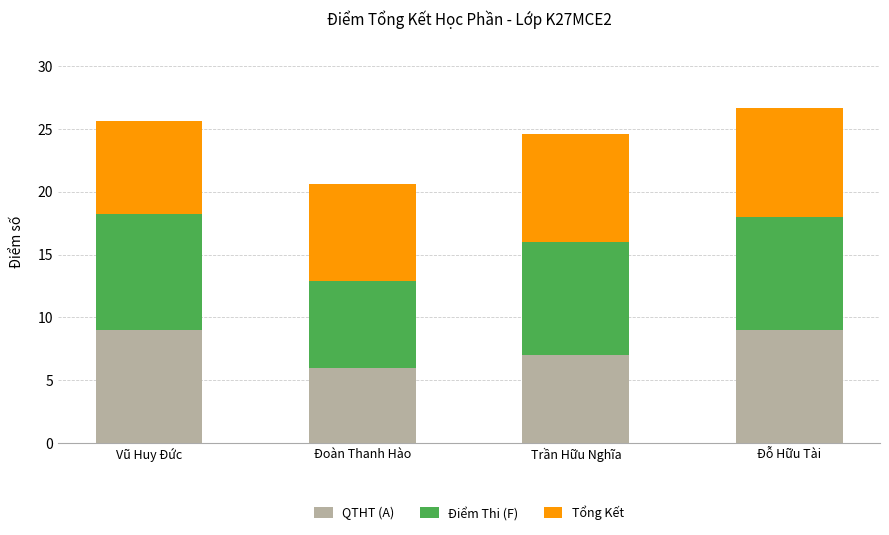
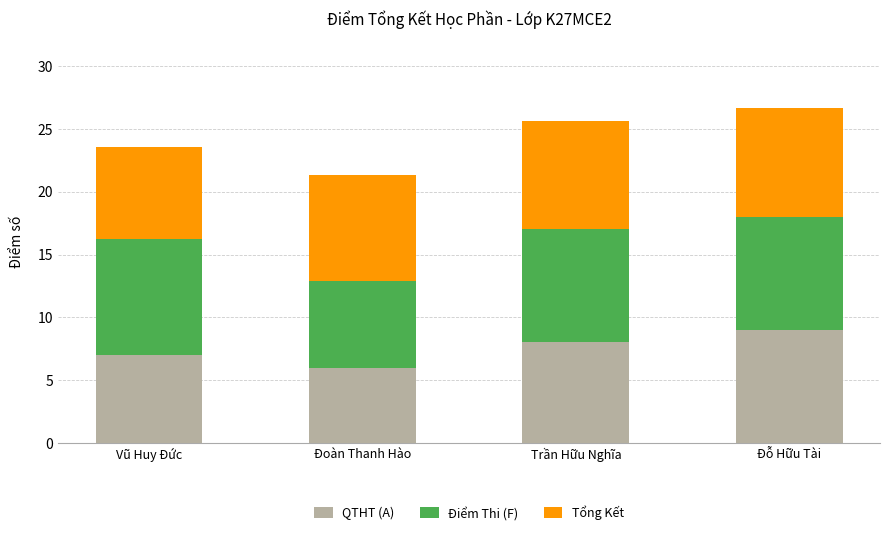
QTHT (A), Vũ Huy Đức: 9 -> 7
Tổng Kết, Đoàn Thanh Hào: 7.7 -> 8.4
QTHT (A), Trần Hữu Nghĩa: 7 -> 8
